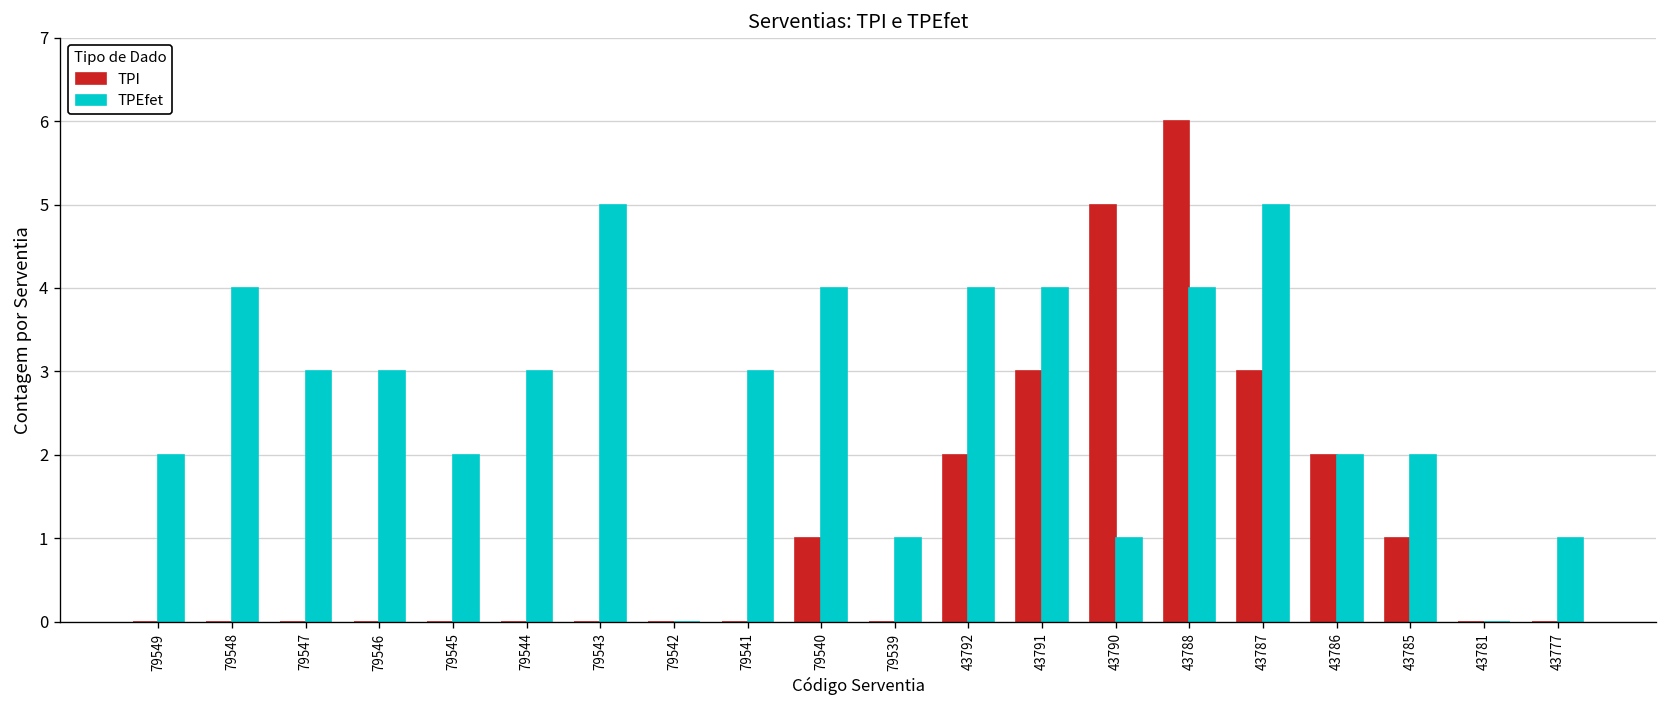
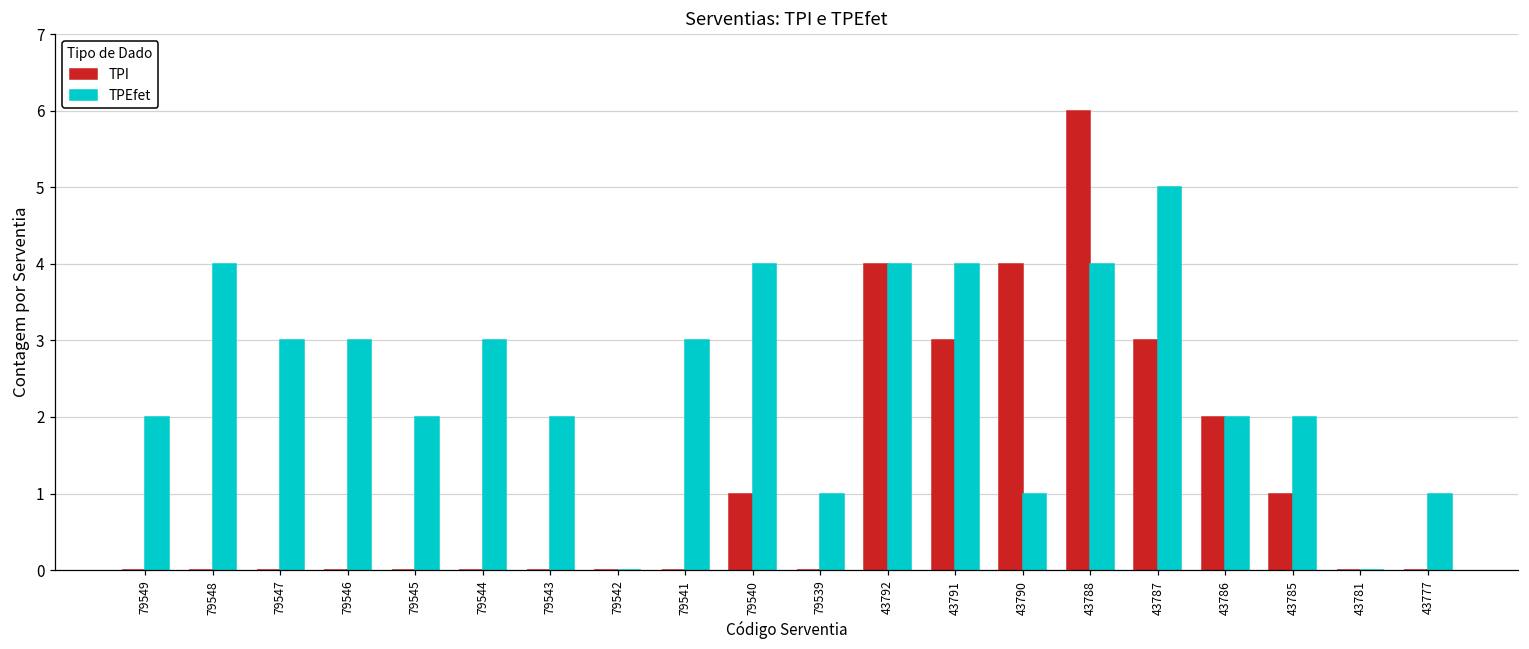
TPEfet, 79543: 5 -> 2
TPI, 43792: 2 -> 4
TPI, 43790: 5 -> 4
